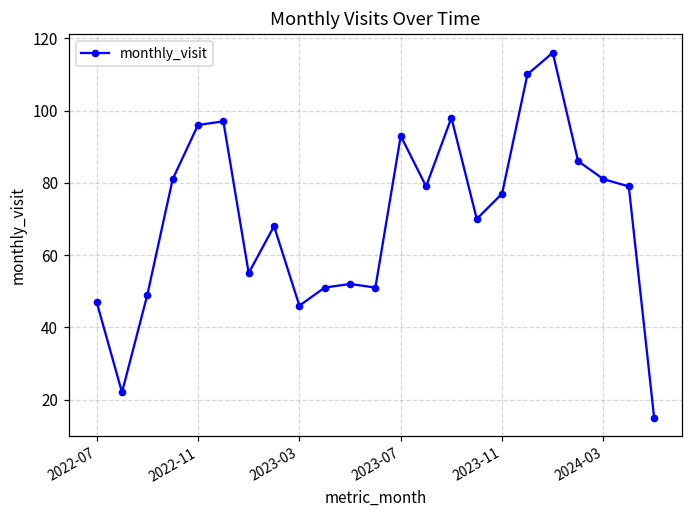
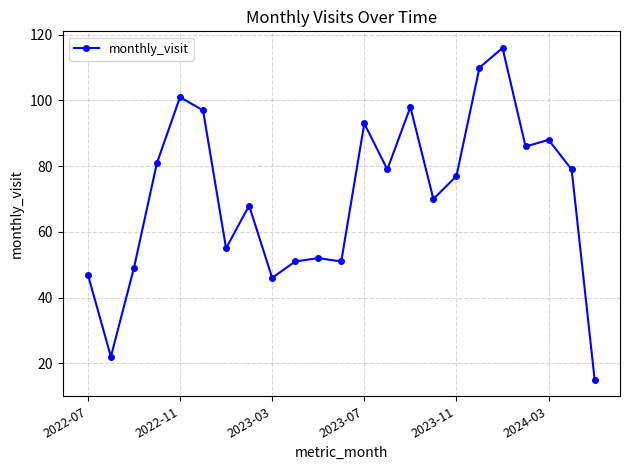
2022-11: 96 -> 101
2024-03: 81 -> 88
